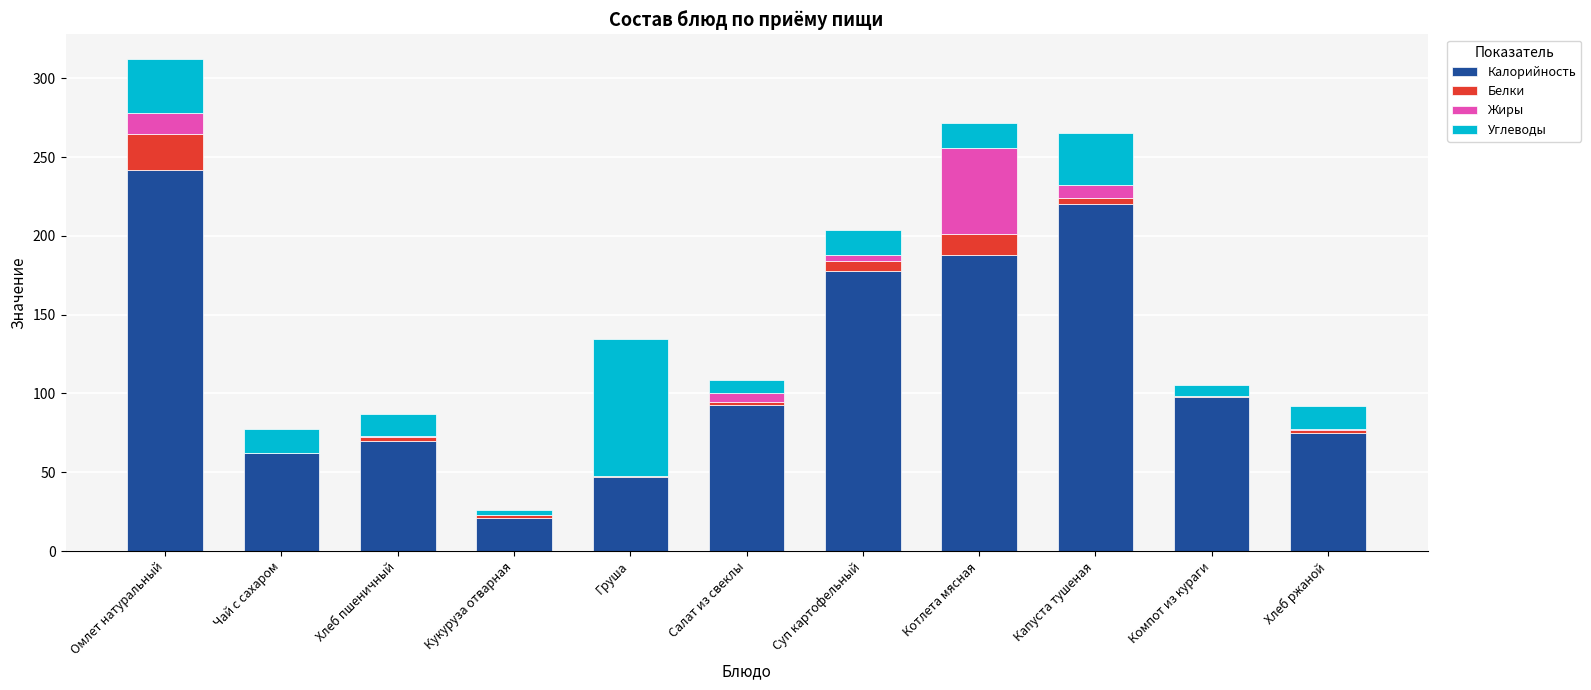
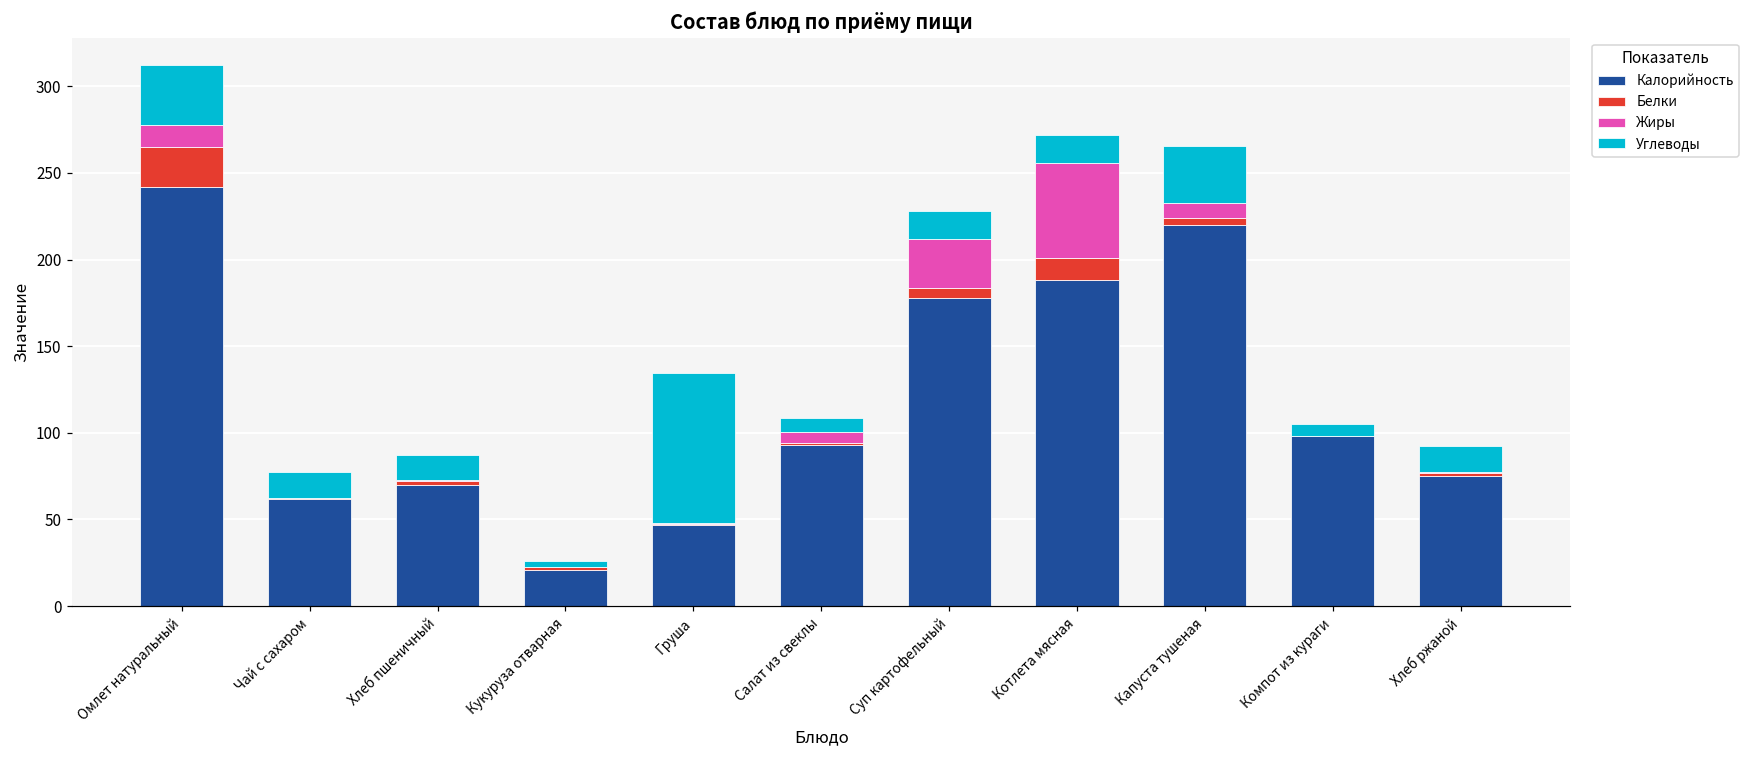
Жиры, Суп картофельный: 4 -> 28
